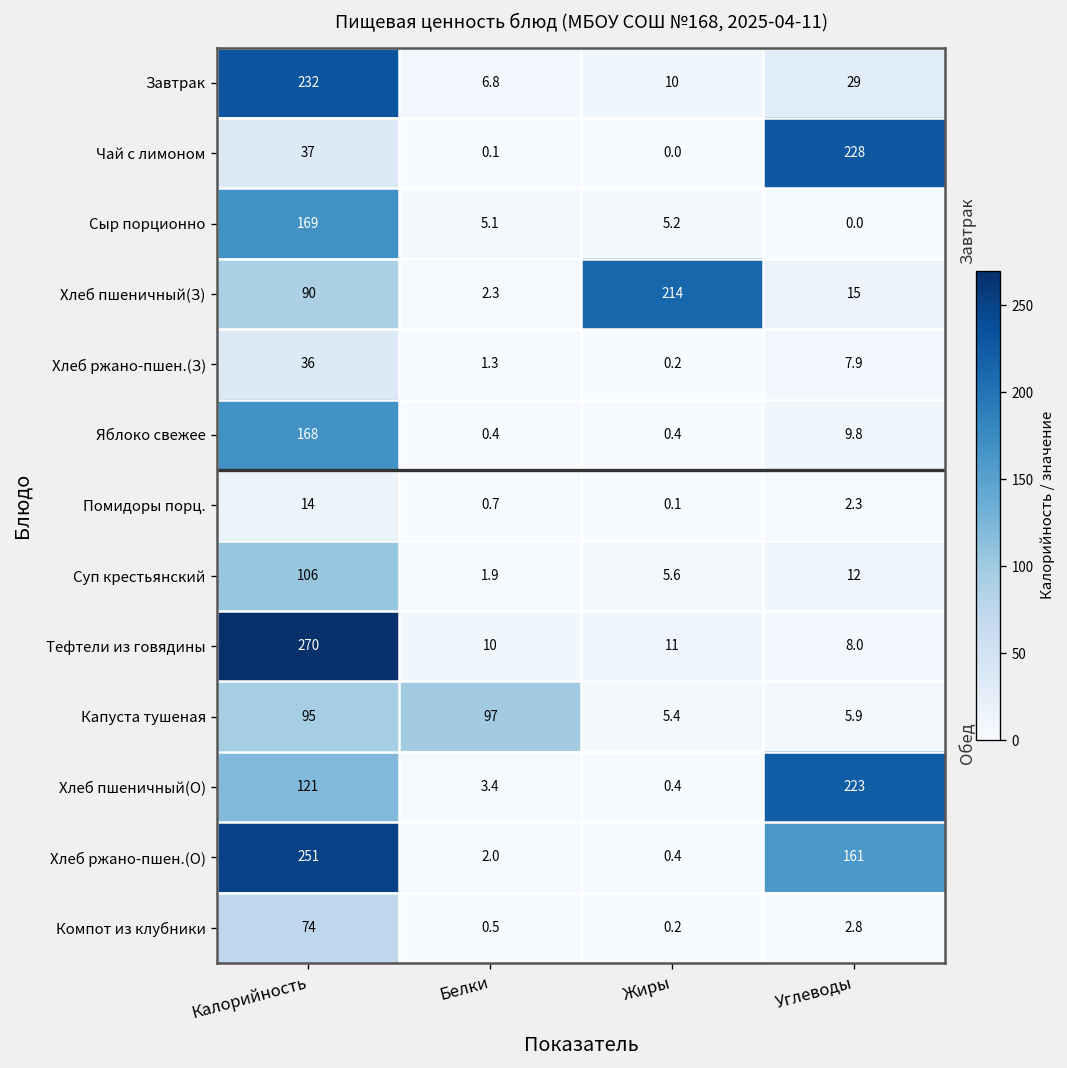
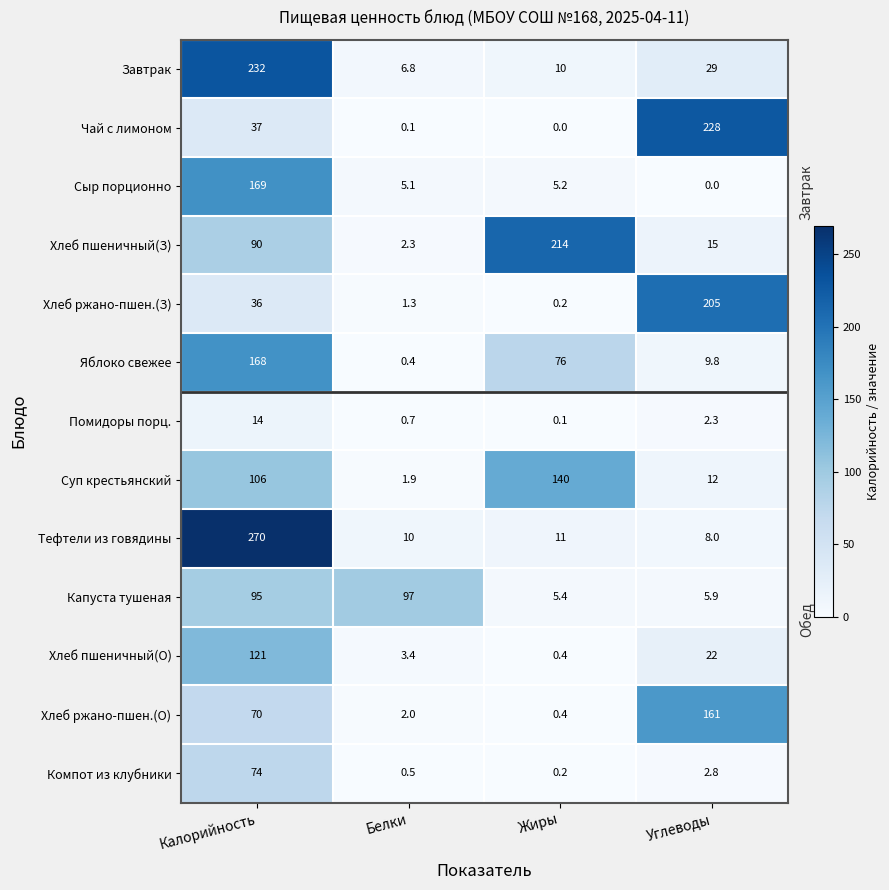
Хлеб ржано-пшен.(З), Углеводы: 7.9 -> 205
Яблоко свежее, Жиры: 0.4 -> 76
Суп крестьянский, Жиры: 5.6 -> 140
Хлеб пшеничный(О), Углеводы: 223 -> 22
Хлеб ржано-пшен.(О), Калорийность: 251 -> 70
